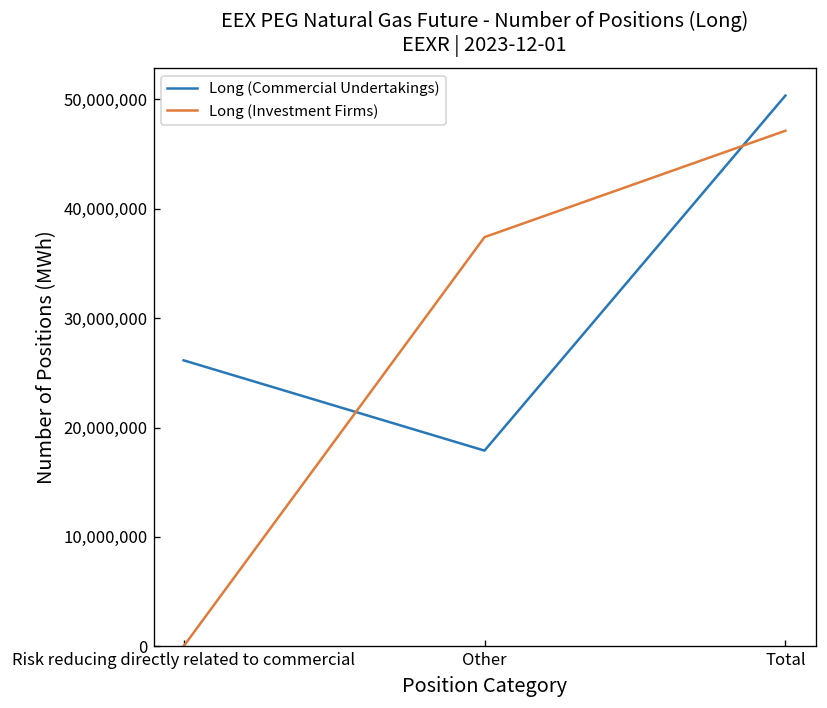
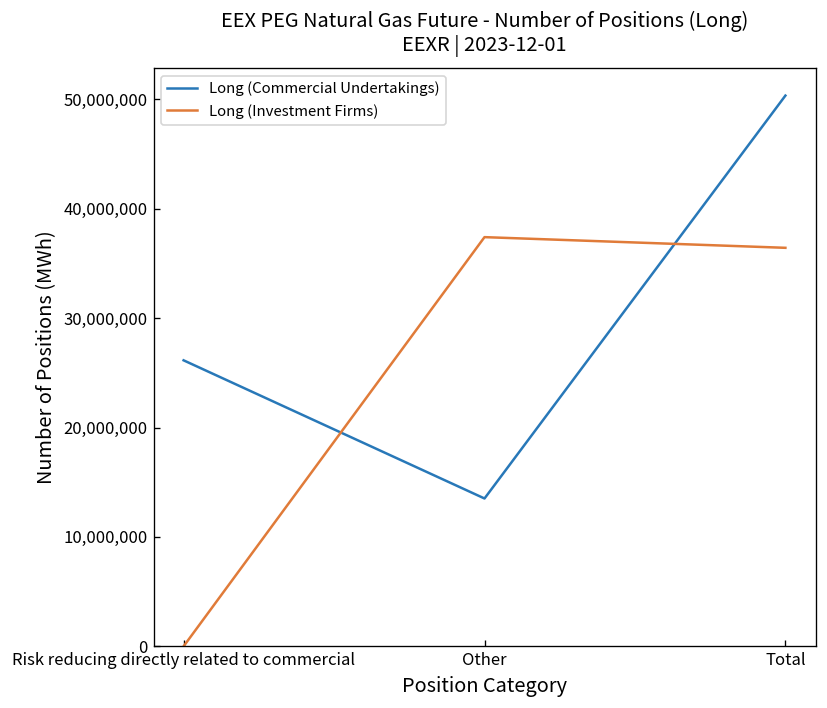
Long (Commercial Undertakings), Other: 18,000,000 -> 14,000,000
Long (Investment Firms), Total: 47,000,000 -> 36,000,000
